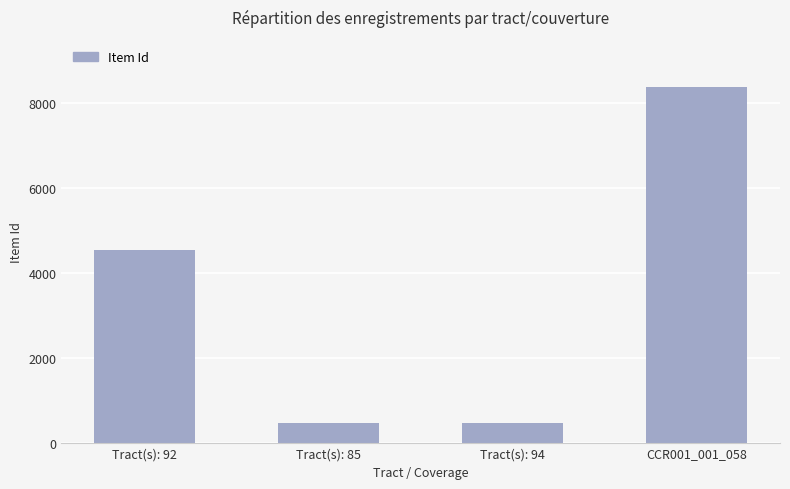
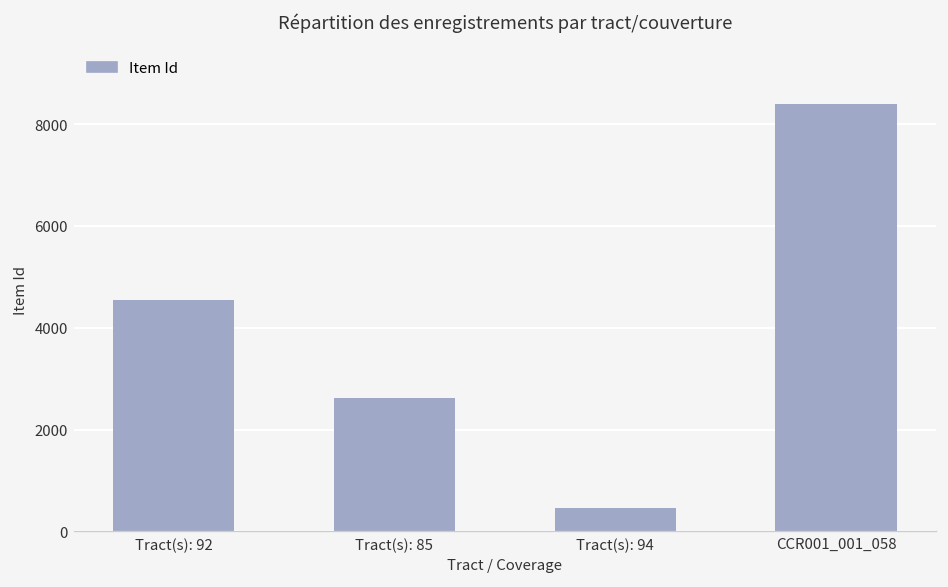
Tract(s): 85: 500 -> 2600
